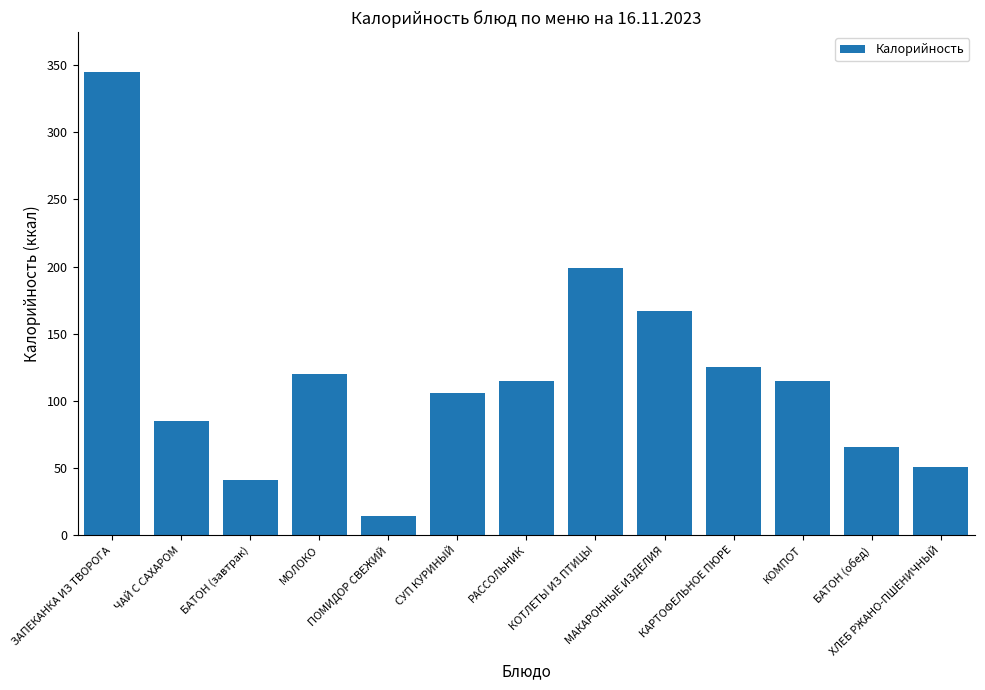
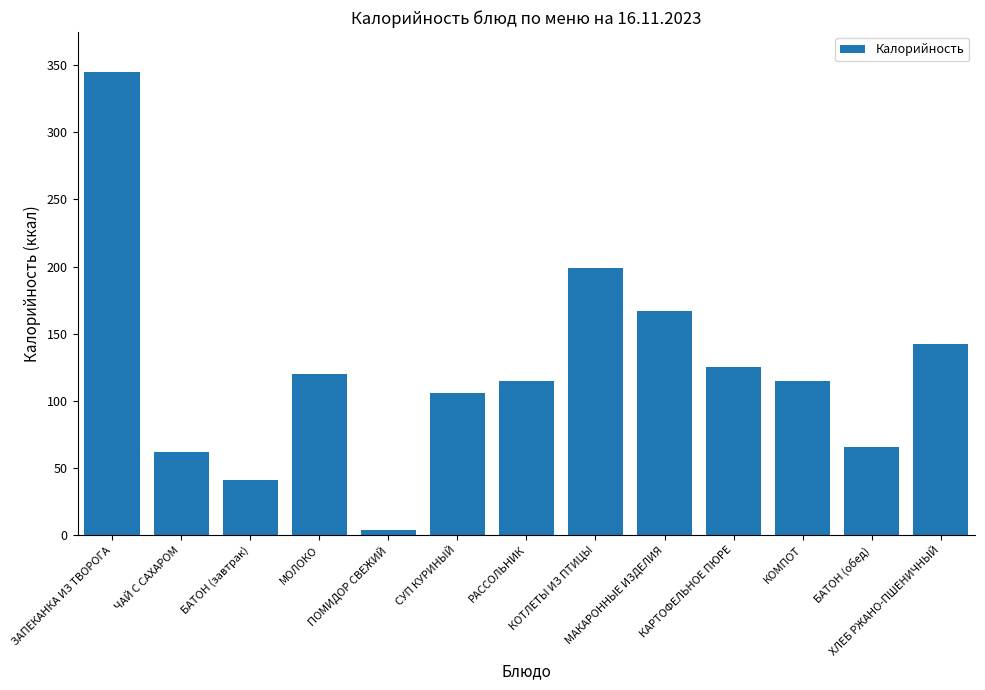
ЧАЙ С САХАРОМ: 85 -> 62
ПОМИДОР СВЕЖИЙ: 14 -> 4
ХЛЕБ РЖАНО-ПШЕНИЧНЫЙ: 51 -> 143
